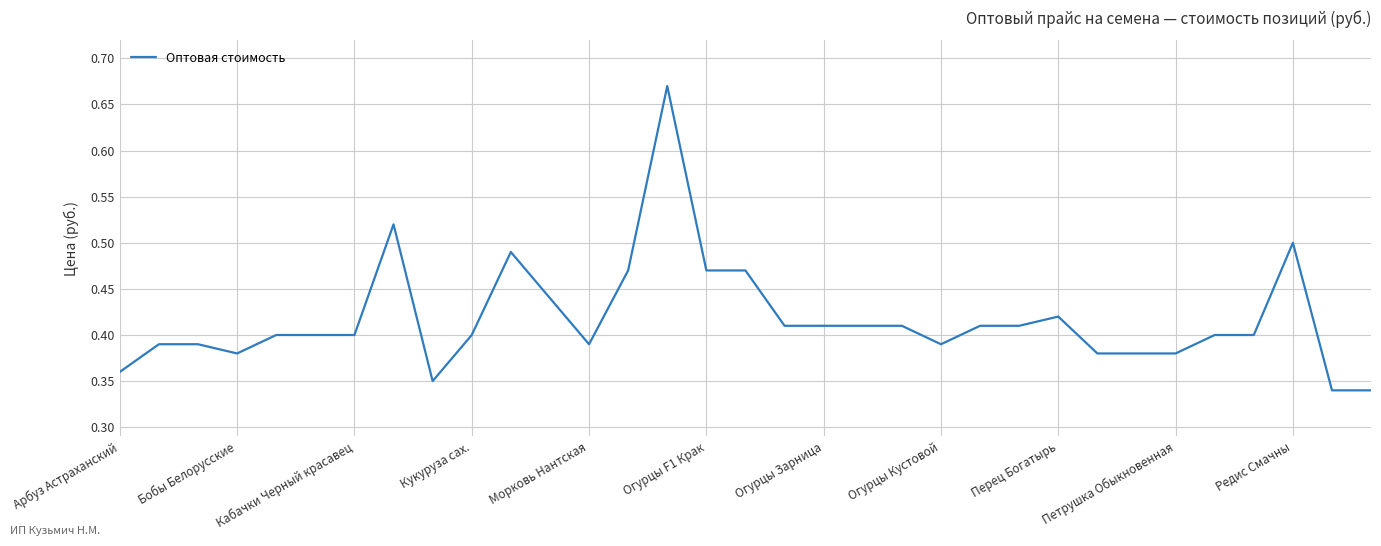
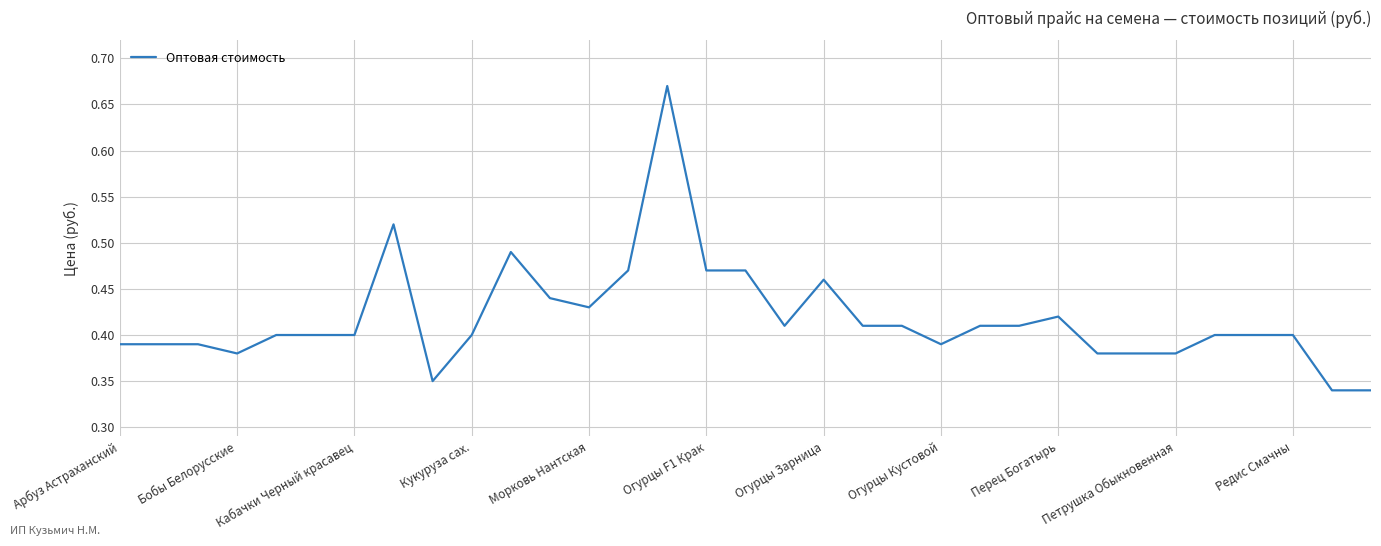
Арбуз Астраханский: 0.36 -> 0.39
Морковь Нантская: 0.39 -> 0.43
Огурцы Зарница: 0.41 -> 0.46
Редис Смачны: 0.5 -> 0.4
